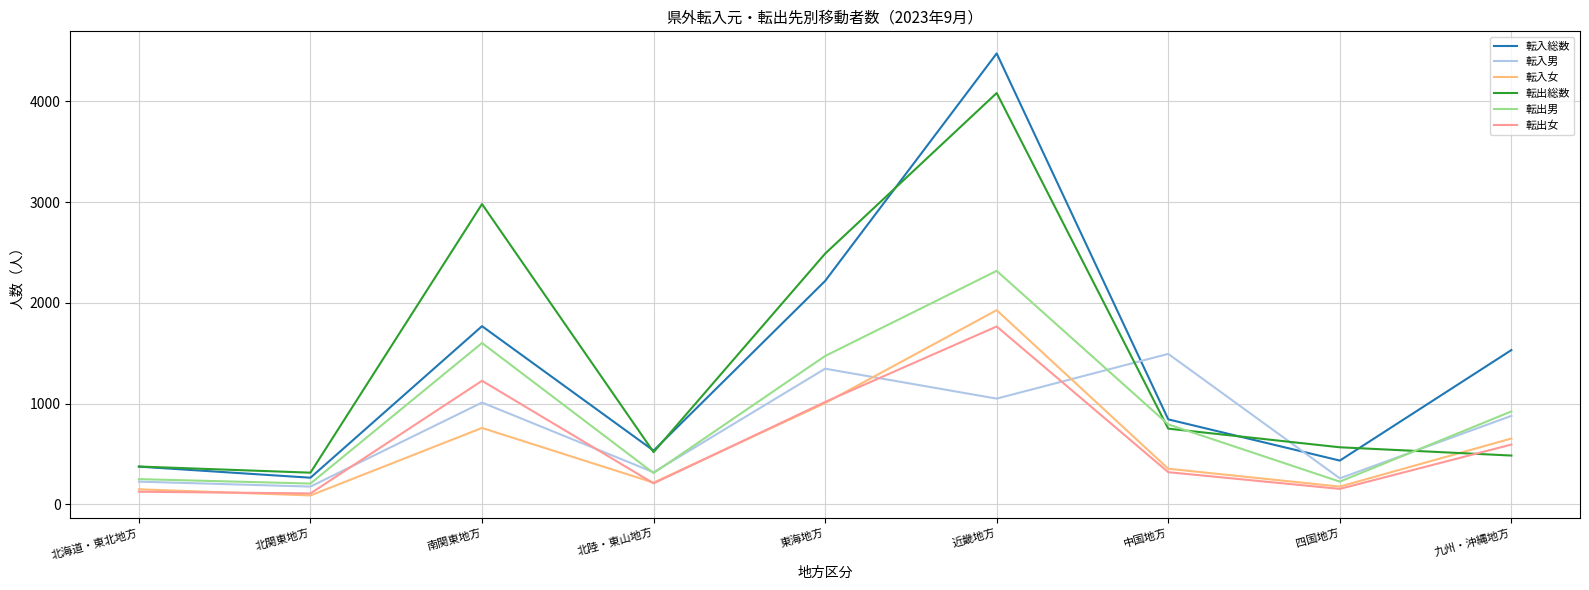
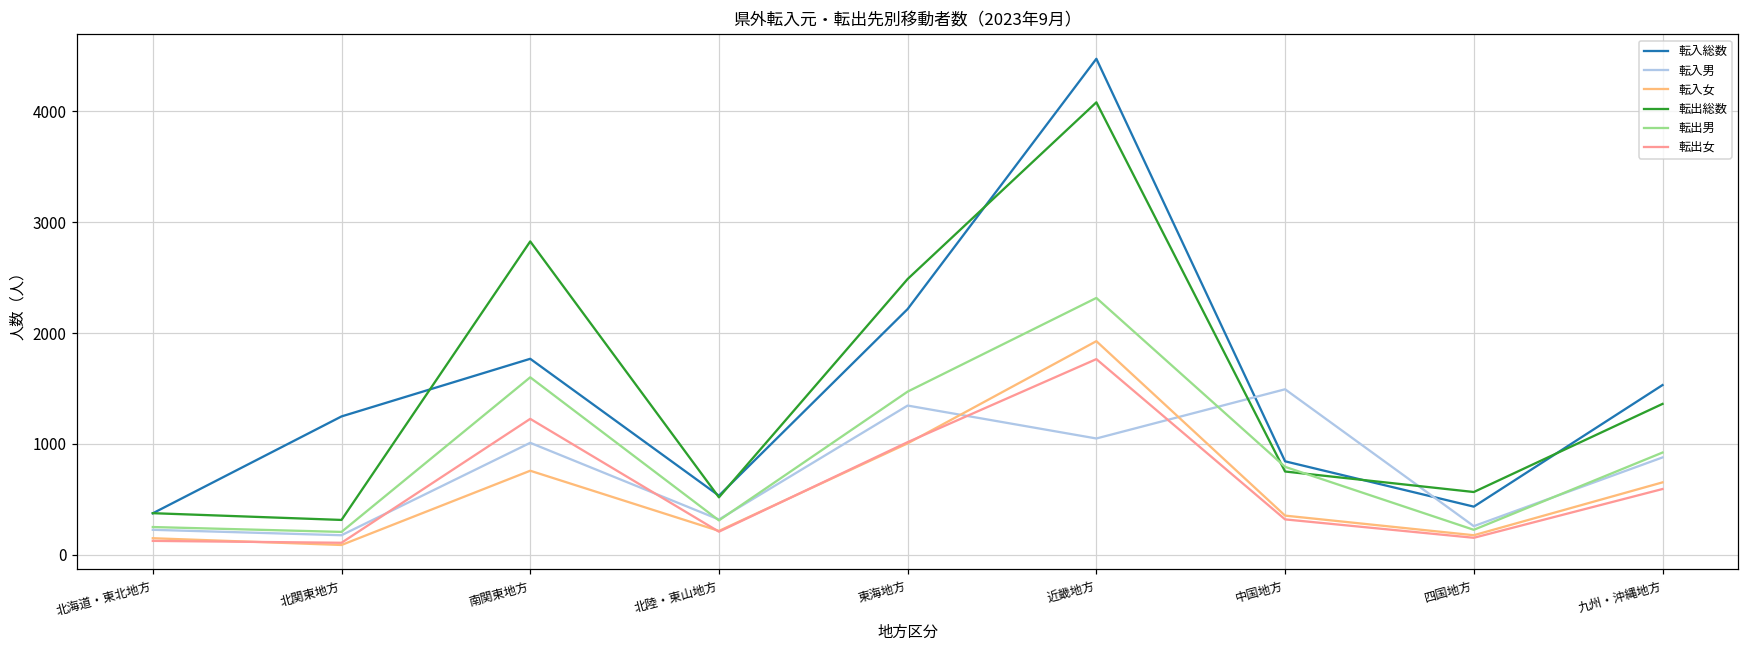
転入総数, 北関東地方: 260 -> 1250
転出総数, 南関東地方: 2980 -> 2830
転出総数, 九州・沖縄地方: 480 -> 1360
